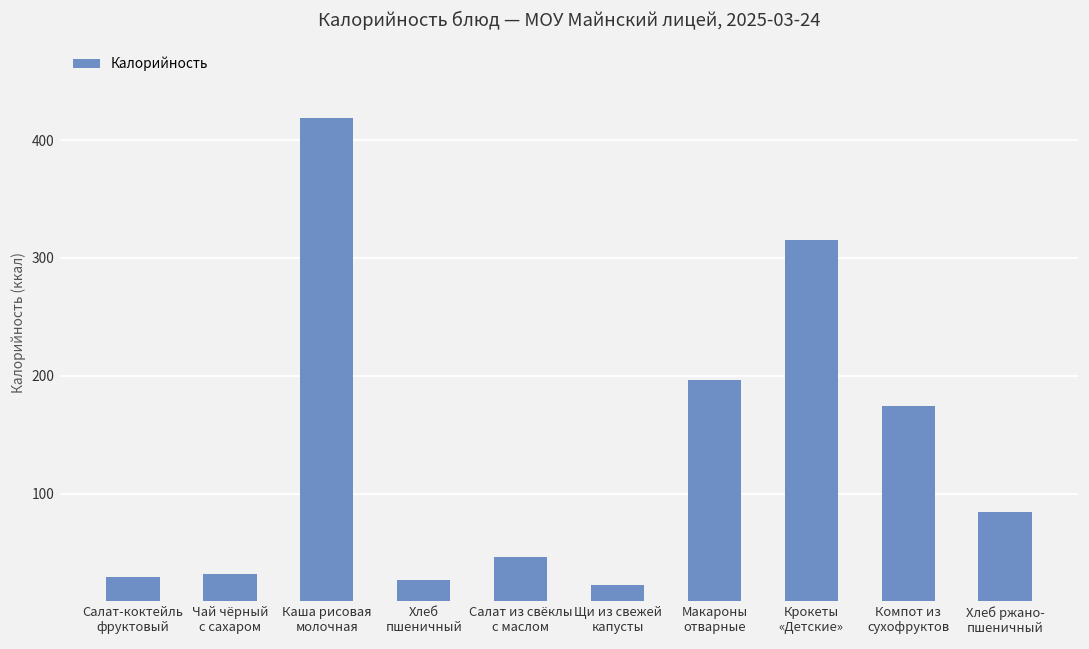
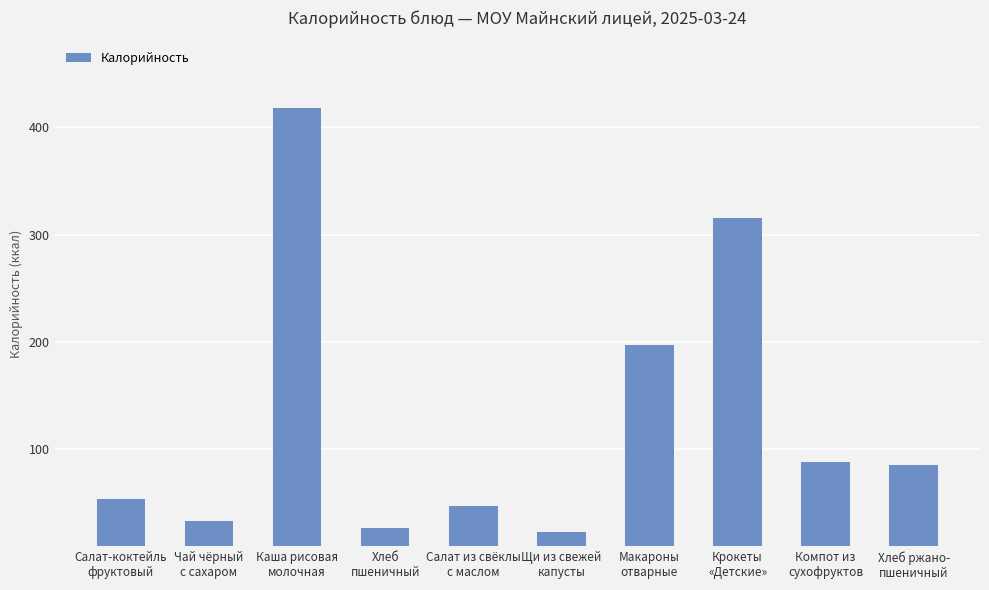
Салат-коктейль фруктовый: 30 -> 53
Компот из сухофруктов: 175 -> 88
